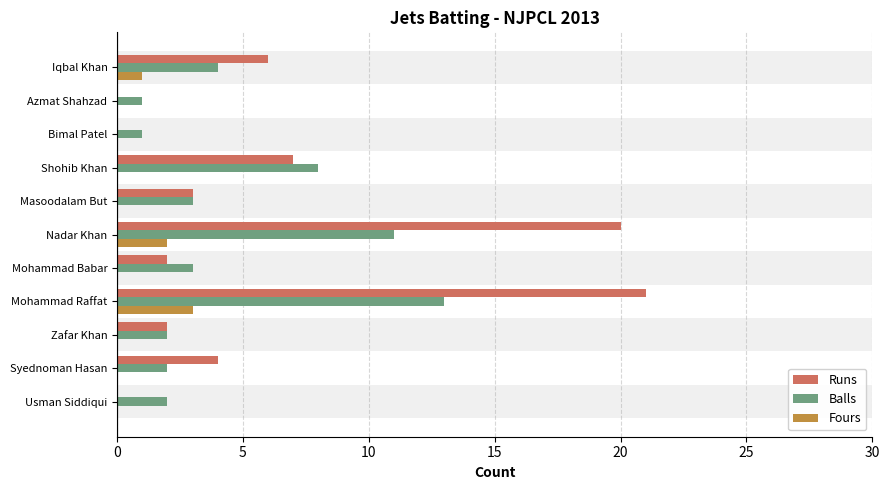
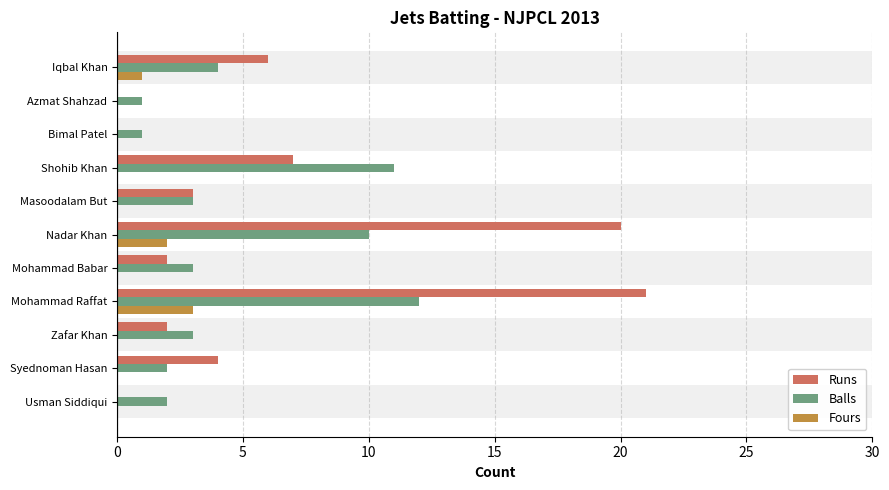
Balls, Shohib Khan: 8 -> 11
Balls, Nadar Khan: 11 -> 10
Balls, Mohammad Raffat: 13 -> 12
Balls, Zafar Khan: 2 -> 3
